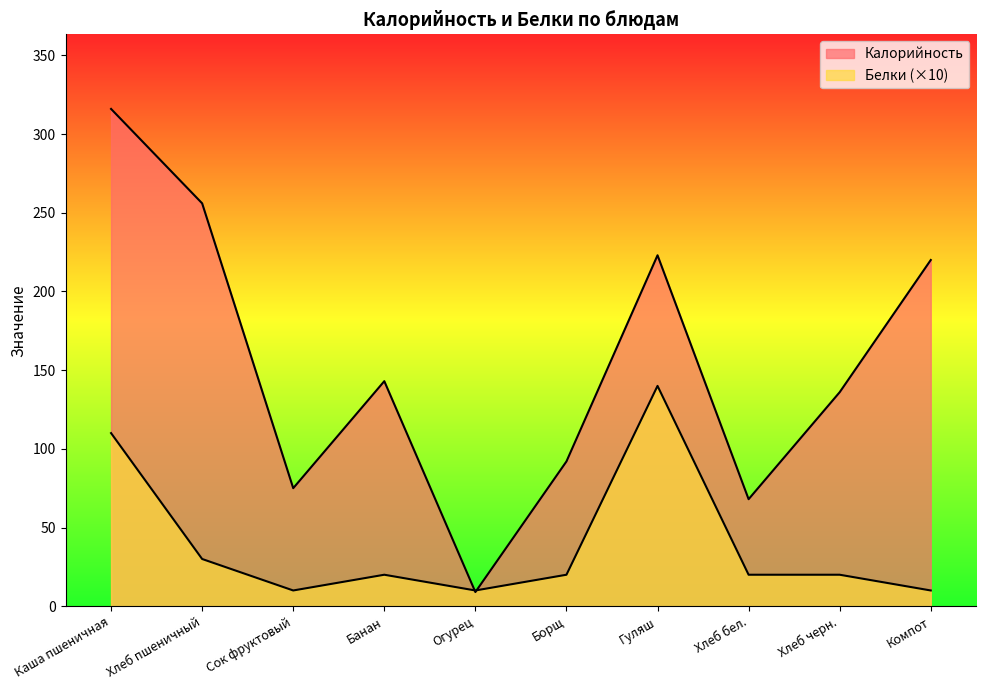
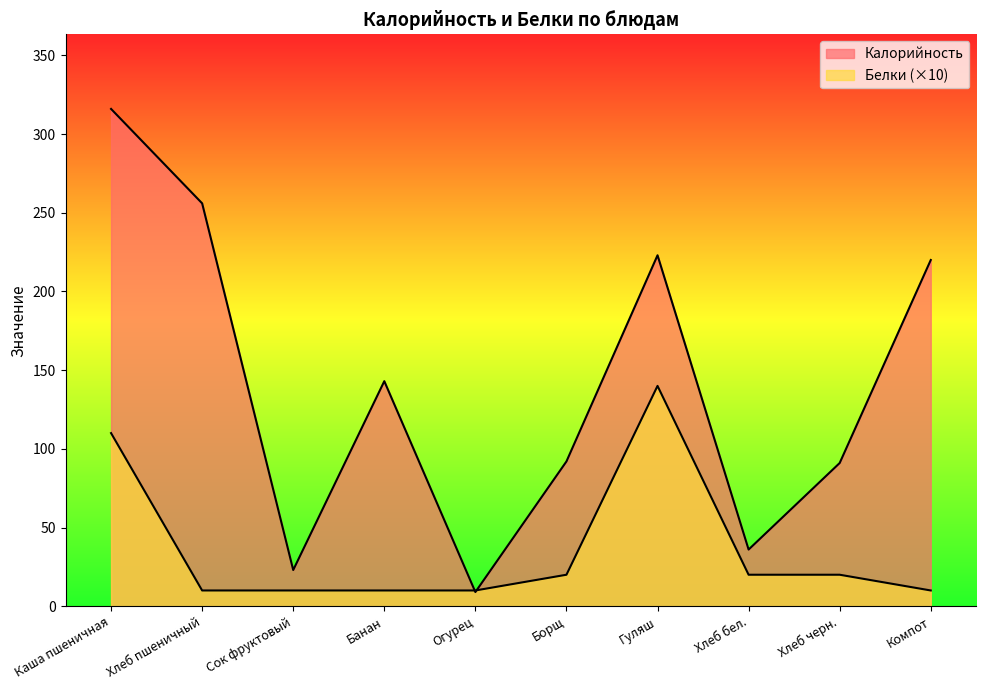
Белки (×10), Хлеб пшеничный: 30 -> 10
Калорийность, Сок фруктовый: 75 -> 23
Белки (×10), Банан: 20 -> 10
Калорийность, Хлеб бел.: 68 -> 36
Калорийность, Хлеб черн.: 136 -> 91
